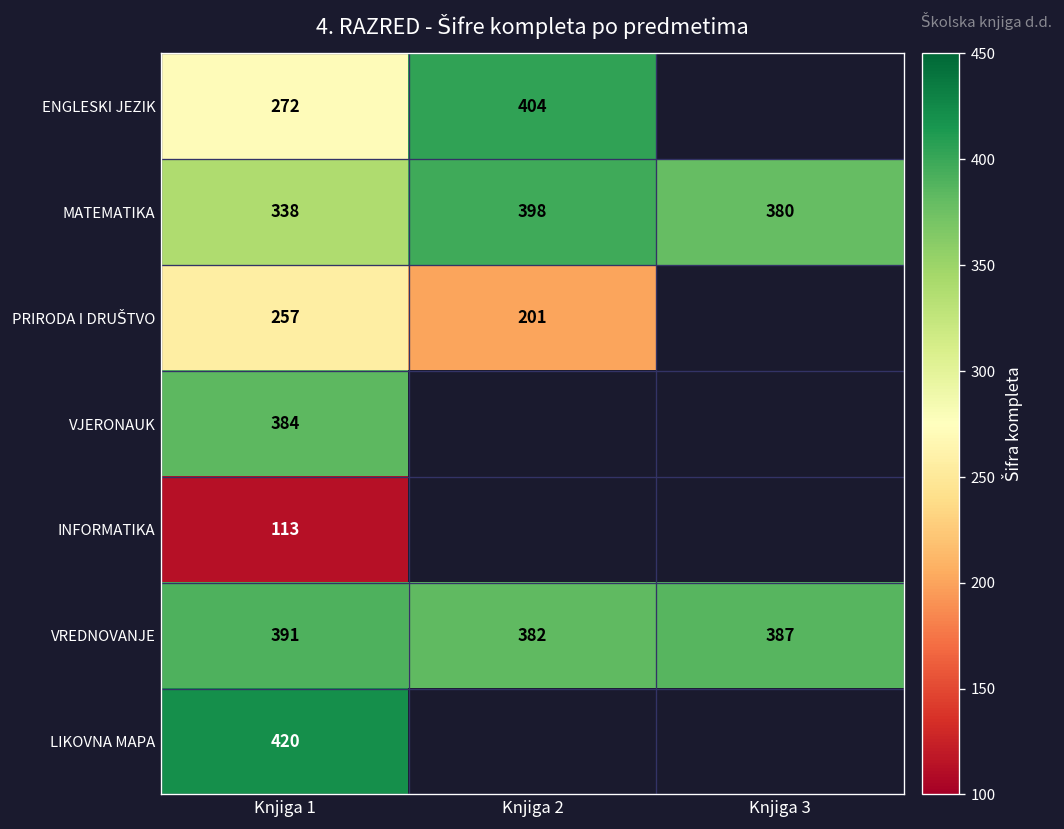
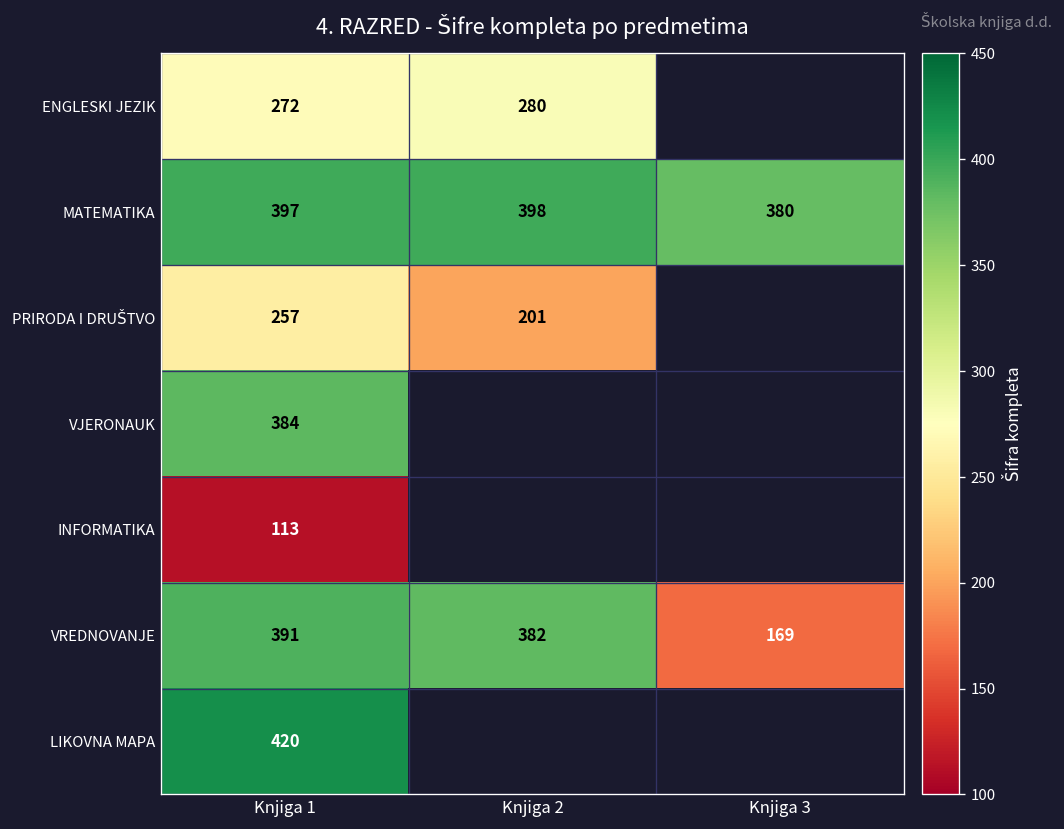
ENGLESKI JEZIK, Knjiga 2: 404 -> 280
MATEMATIKA, Knjiga 1: 338 -> 397
VREDNOVANJE, Knjiga 3: 387 -> 169
